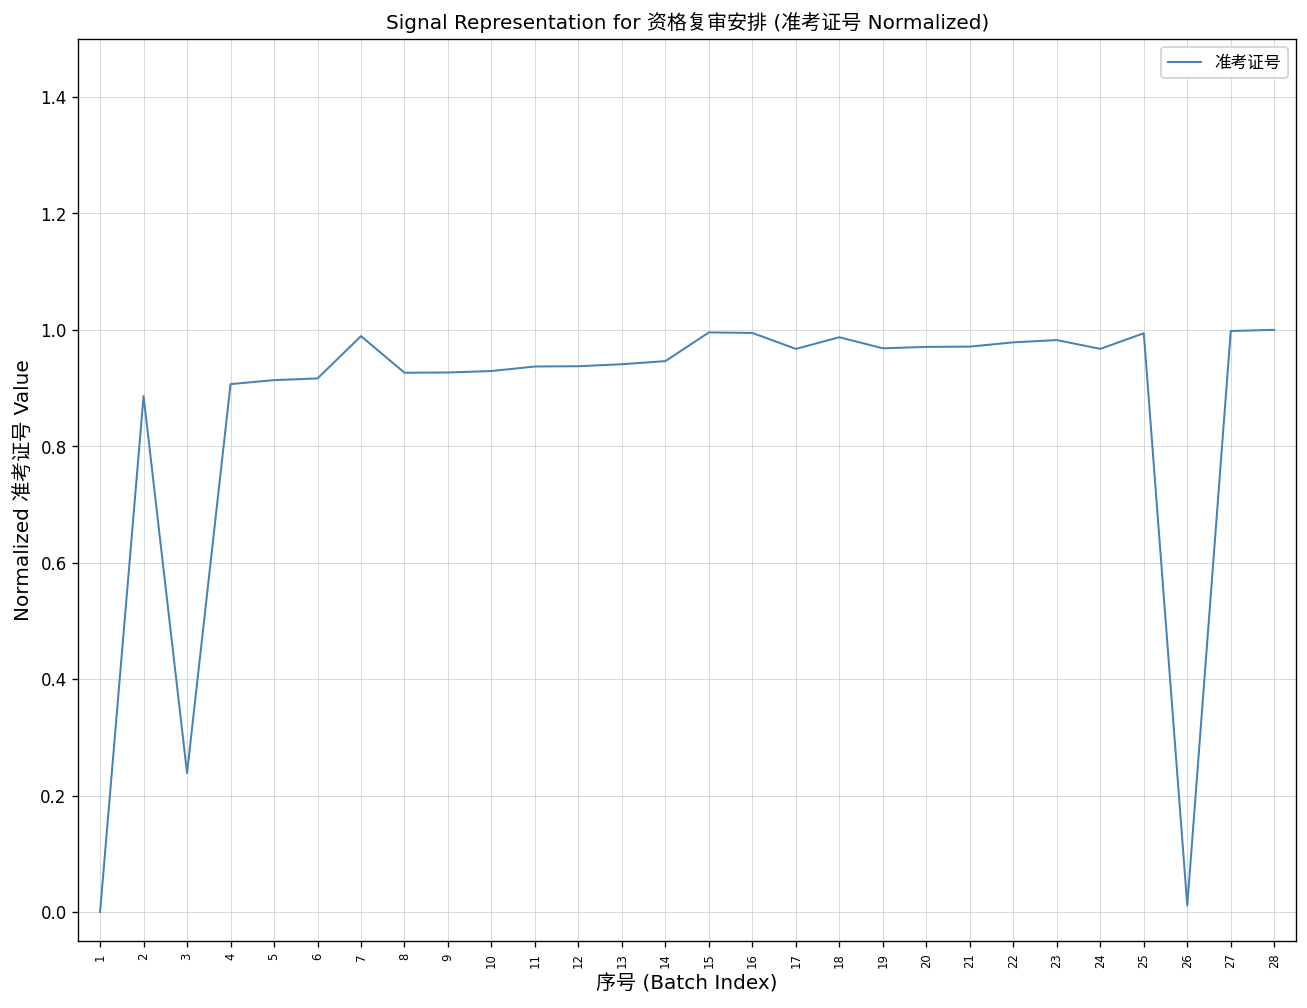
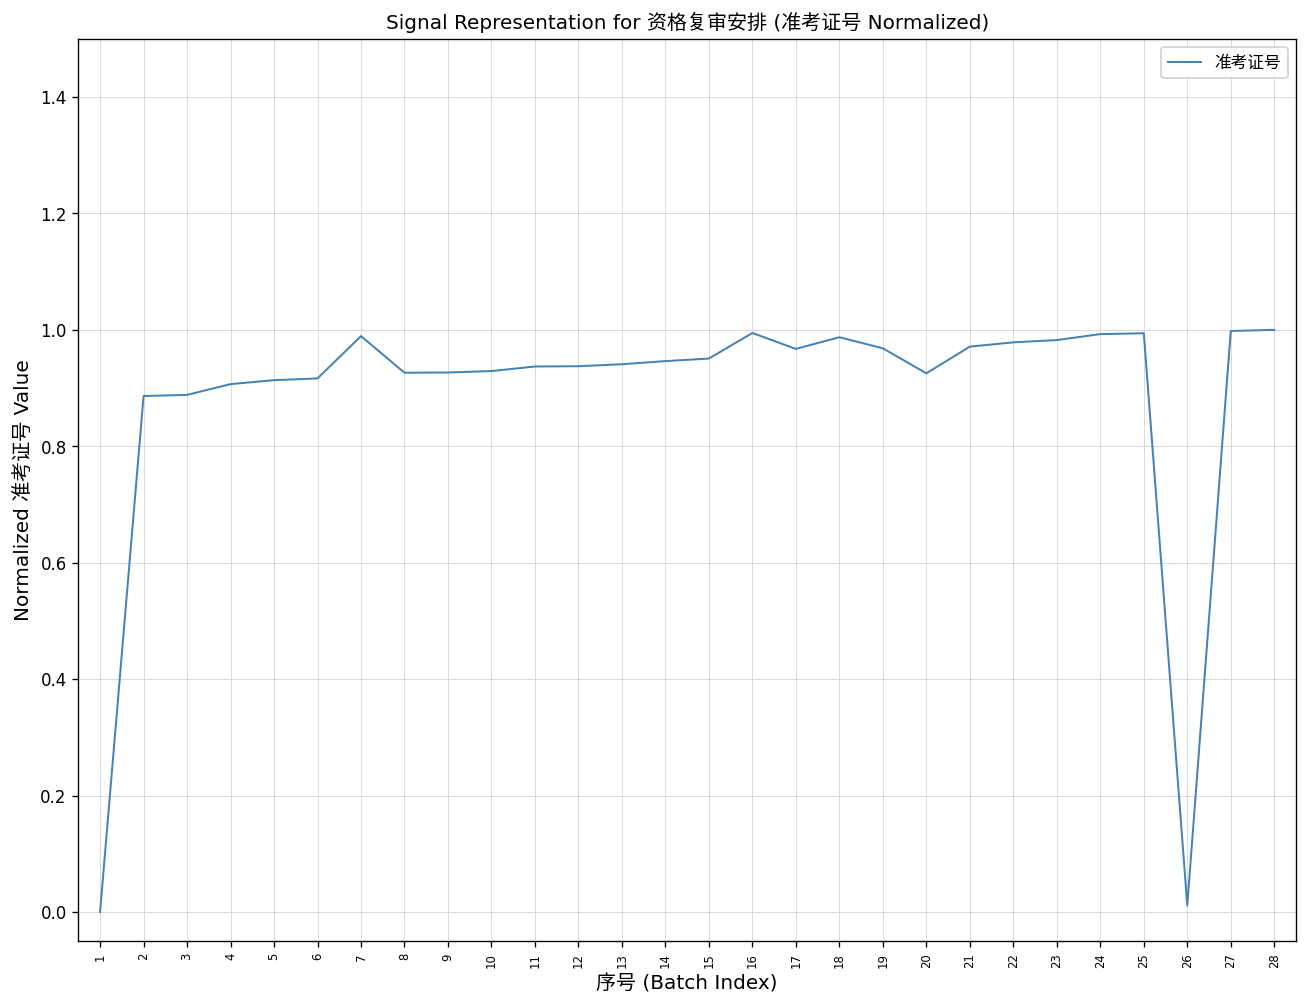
3: 0.24 -> 0.89
15: 1.00 -> 0.95
20: 0.97 -> 0.93
24: 0.97 -> 0.99
